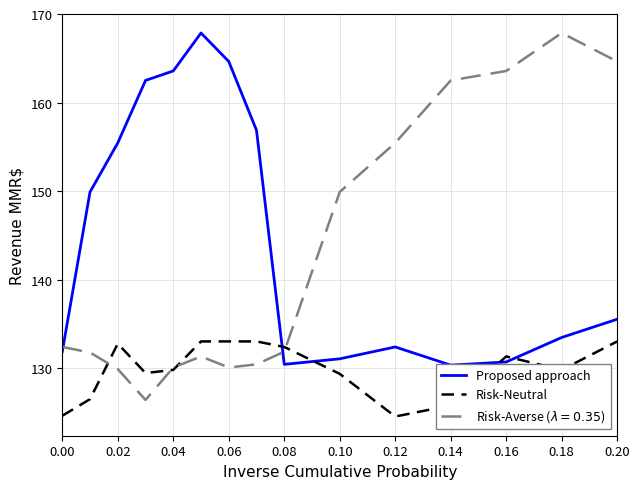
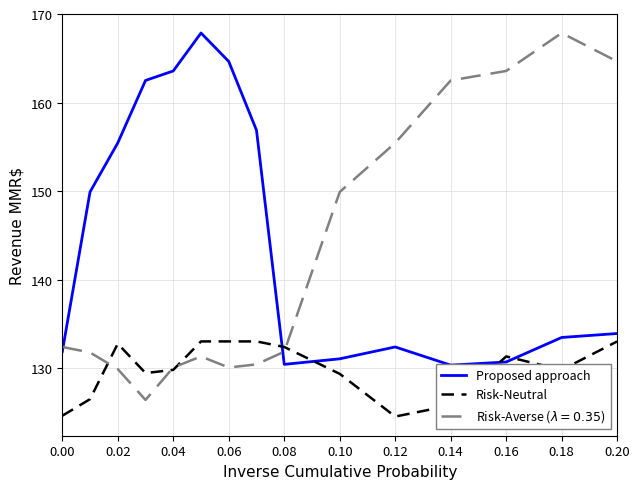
Proposed approach, 0.20: 136 -> 134
